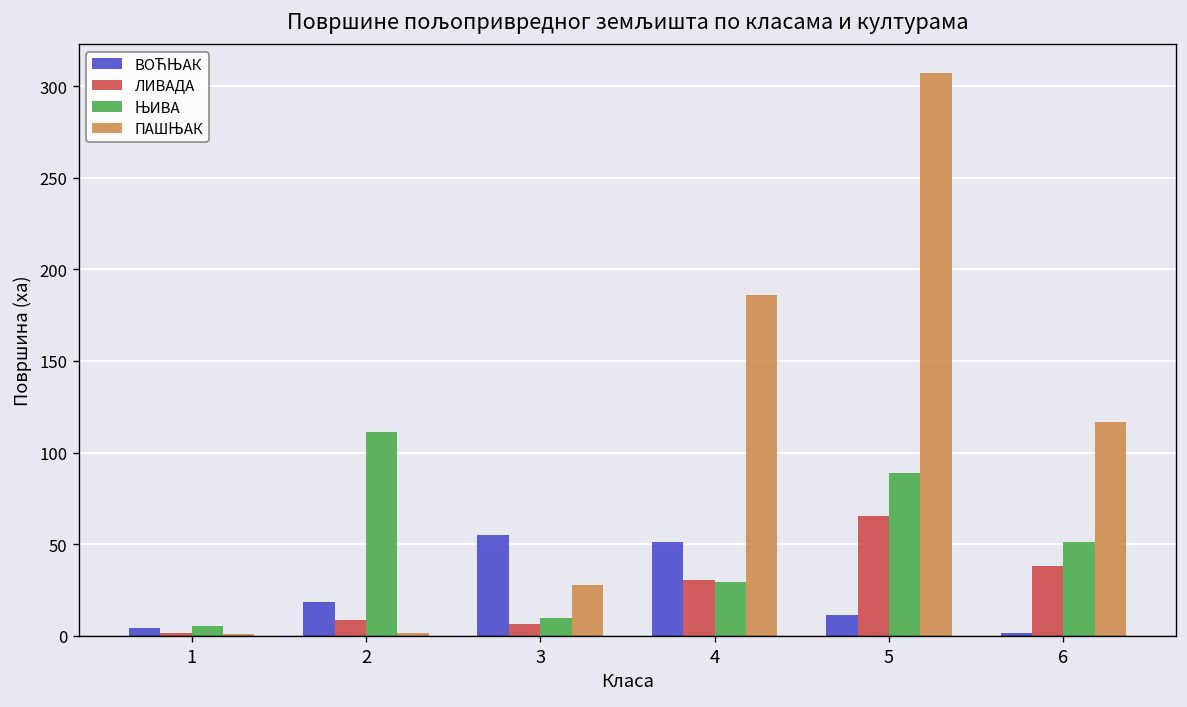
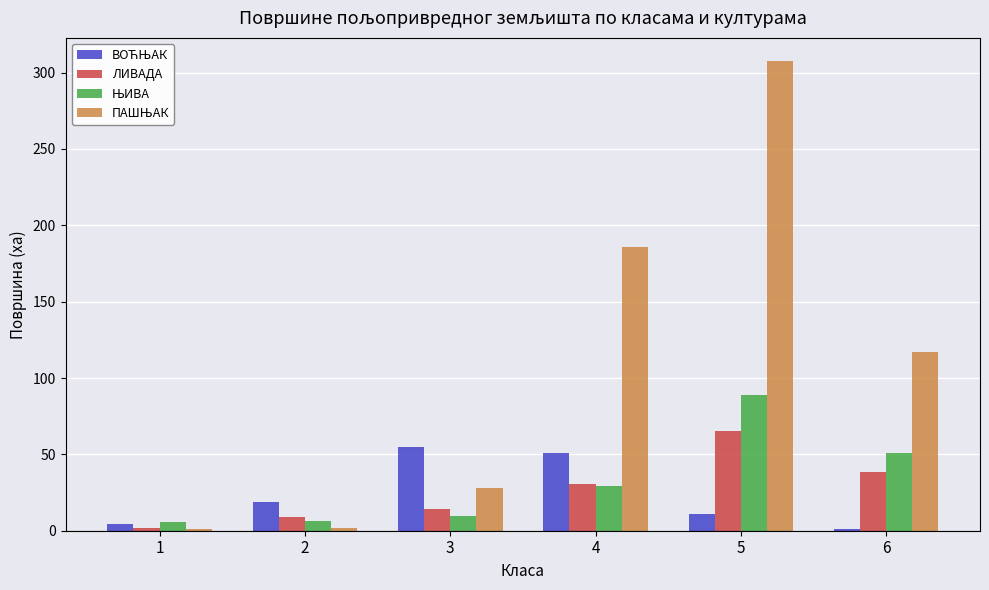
ЊИВА, 2: 111 -> 7
ЛИВАДА, 3: 7 -> 14
